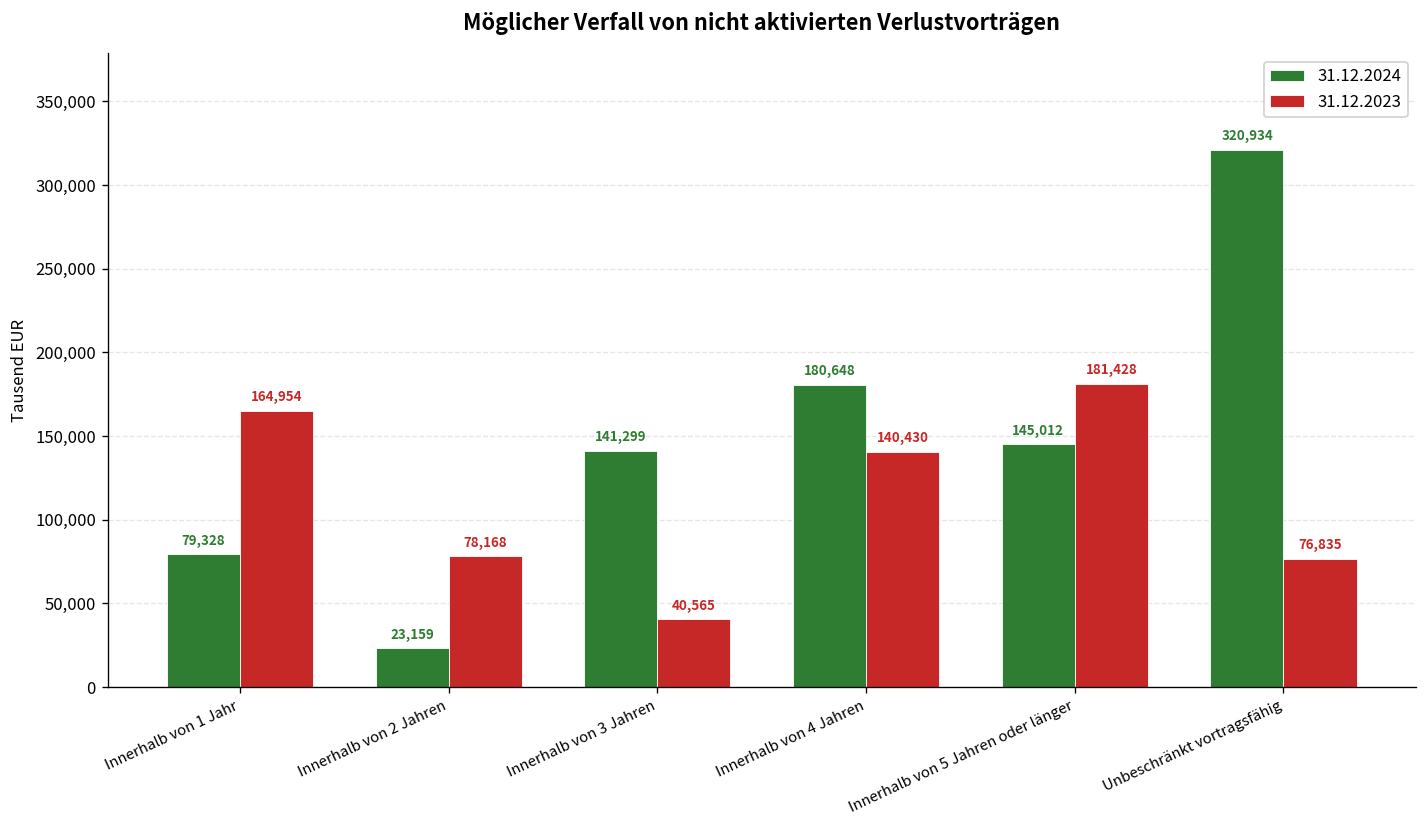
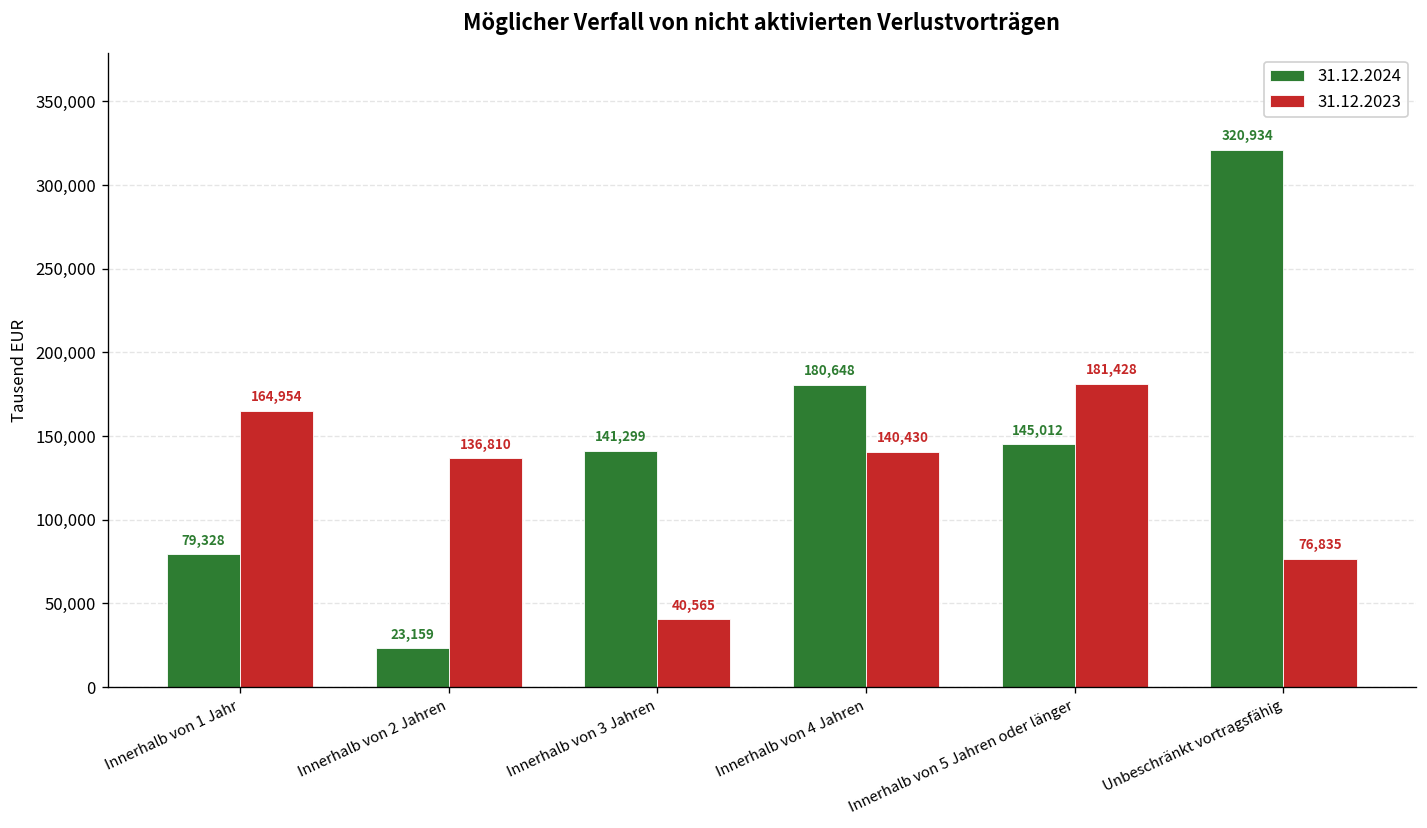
31.12.2023, Innerhalb von 2 Jahren: 78,168 -> 136,810
